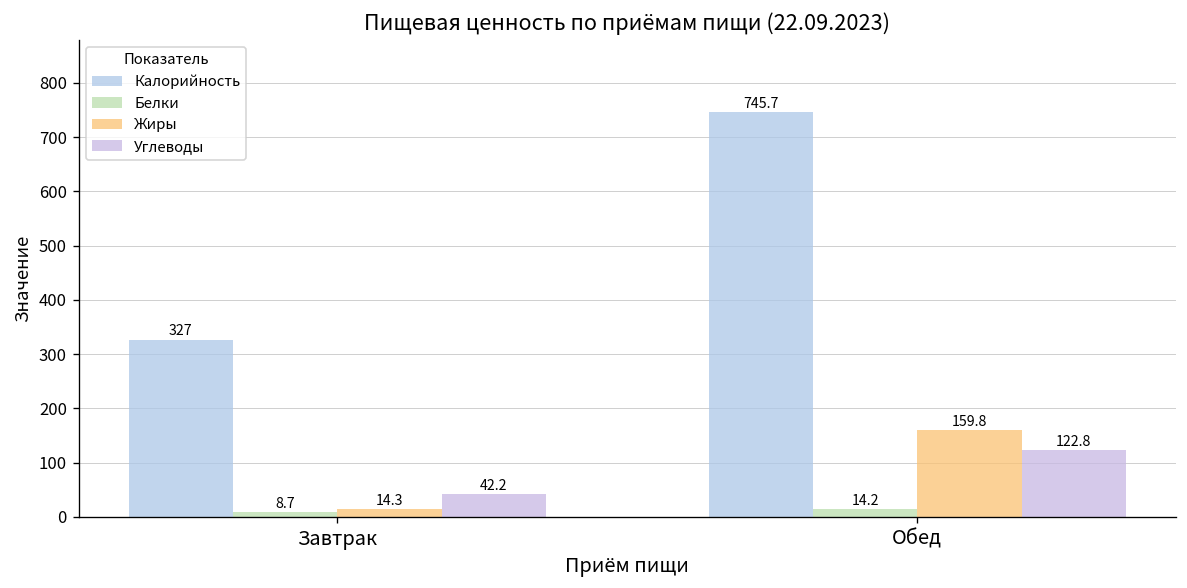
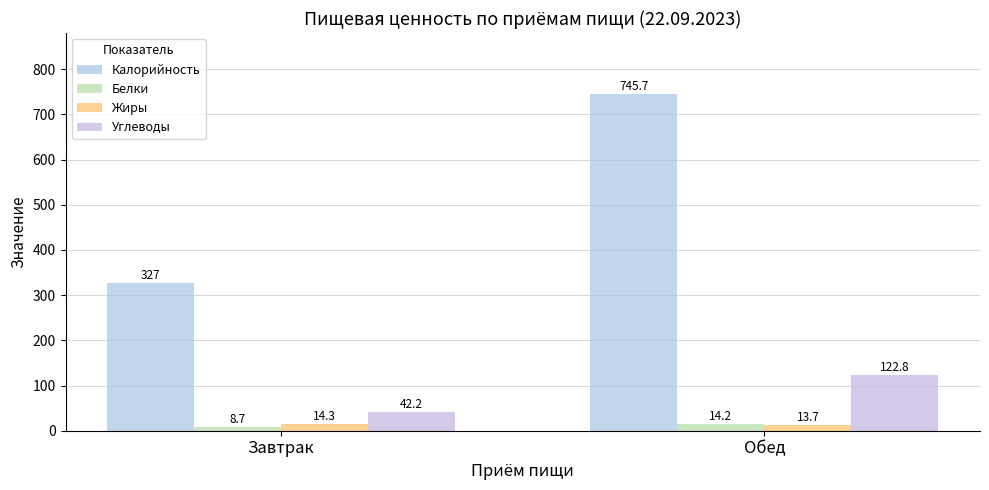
Жиры, Обед: 159.8 -> 13.7
